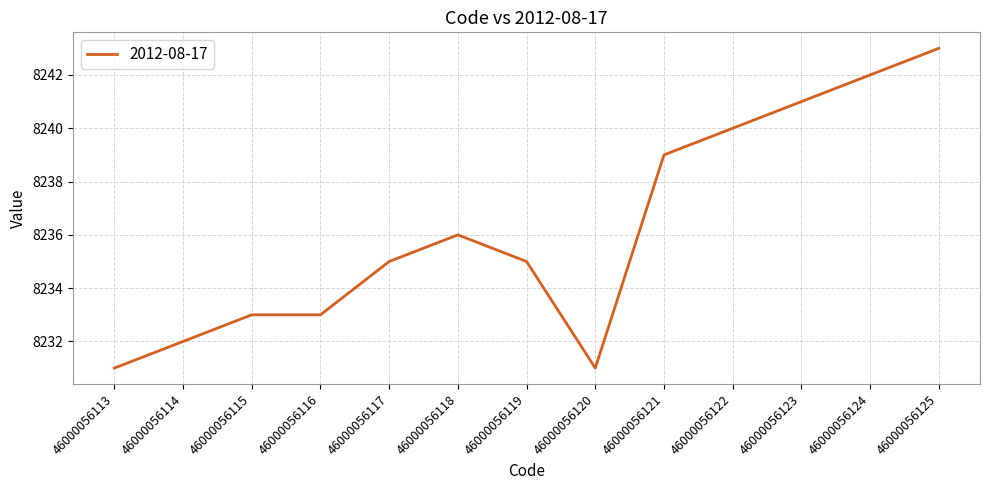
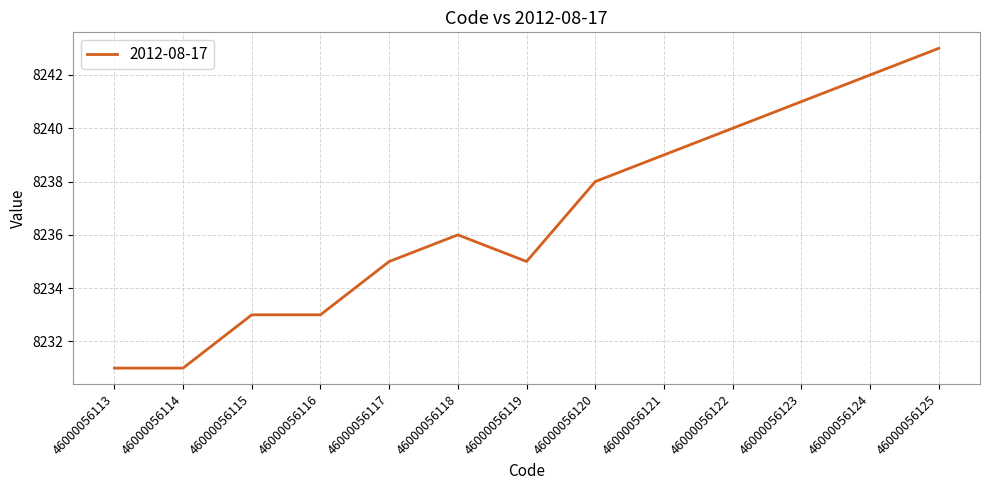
46000056114: 8232 -> 8231
46000056120: 8231 -> 8238
